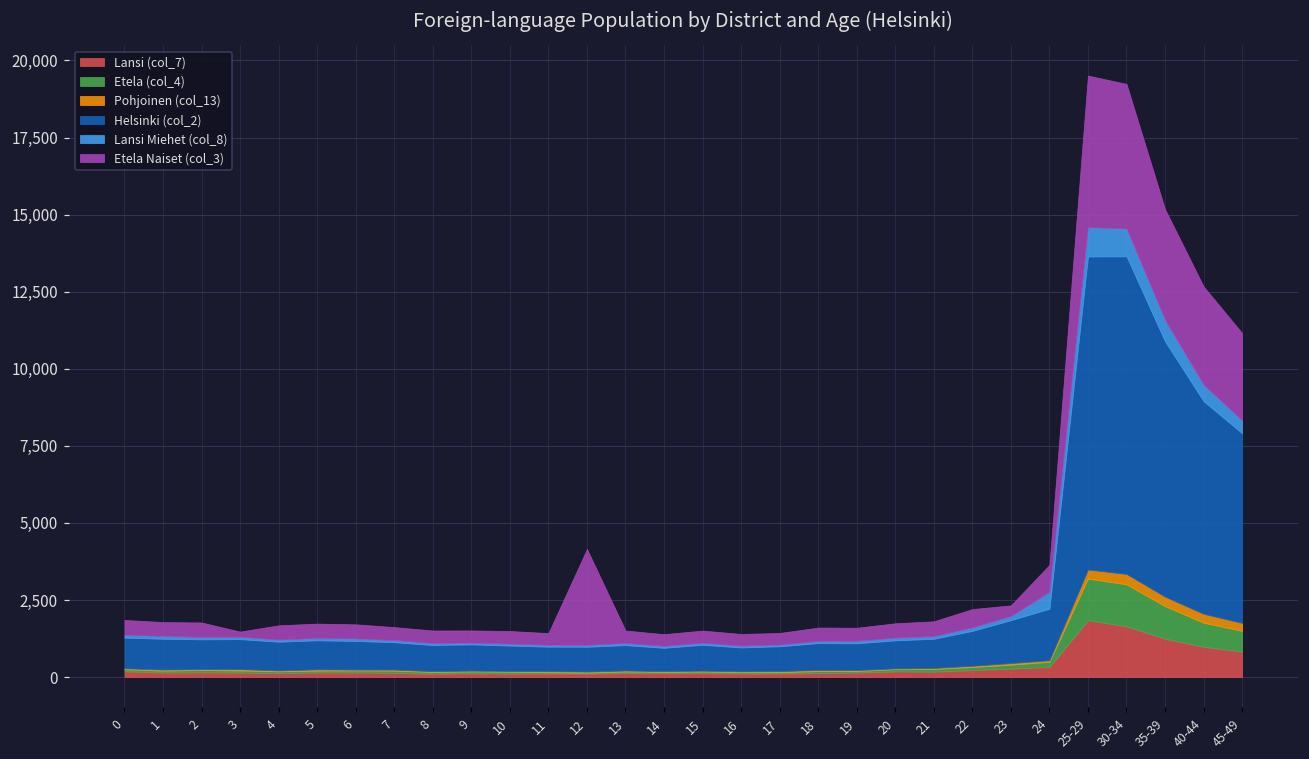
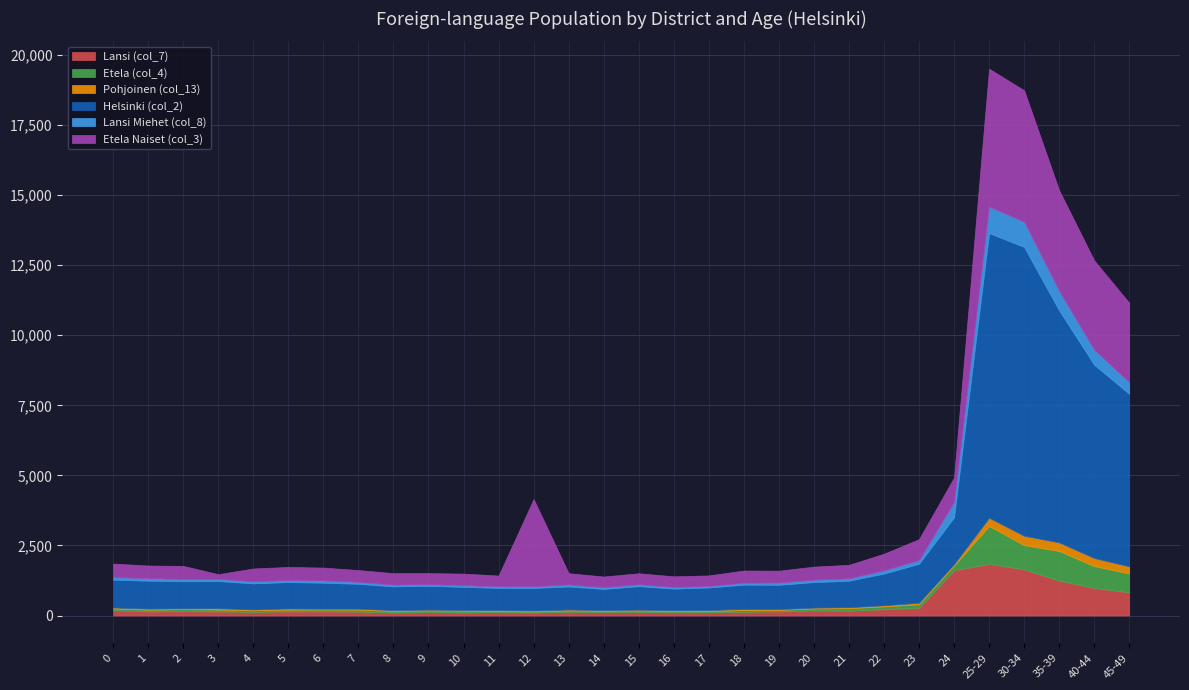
Etela Naiset (col_3), 23: 300 -> 700
Lansi (col_7), 24: 300 -> 1,600
Etela (col_4), 30-34: 1,400 -> 900
